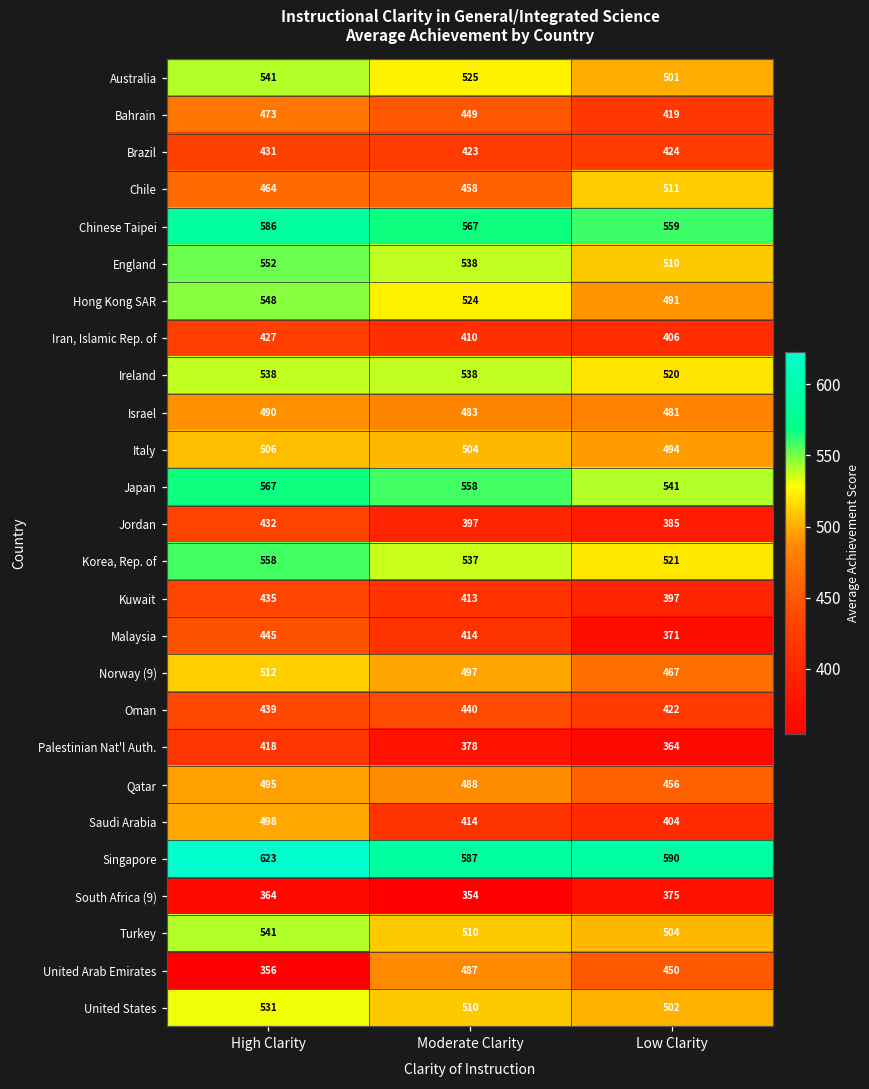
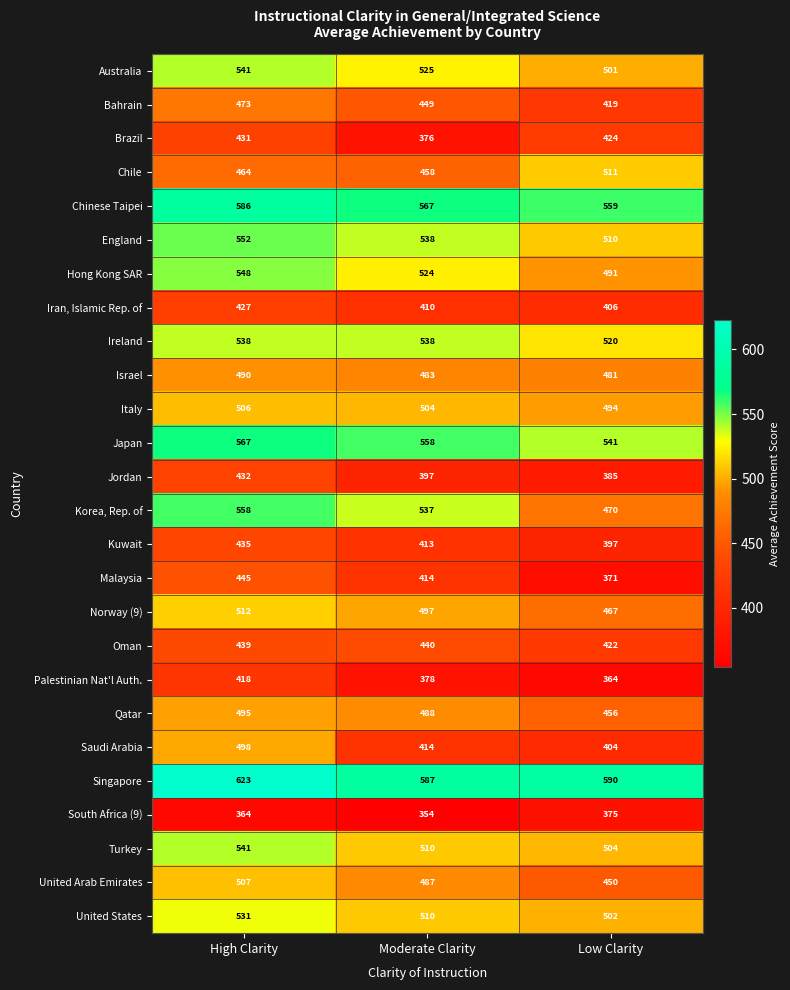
Brazil, Moderate Clarity: 423 -> 376
Korea, Rep. of, Low Clarity: 521 -> 470
United Arab Emirates, High Clarity: 356 -> 507
